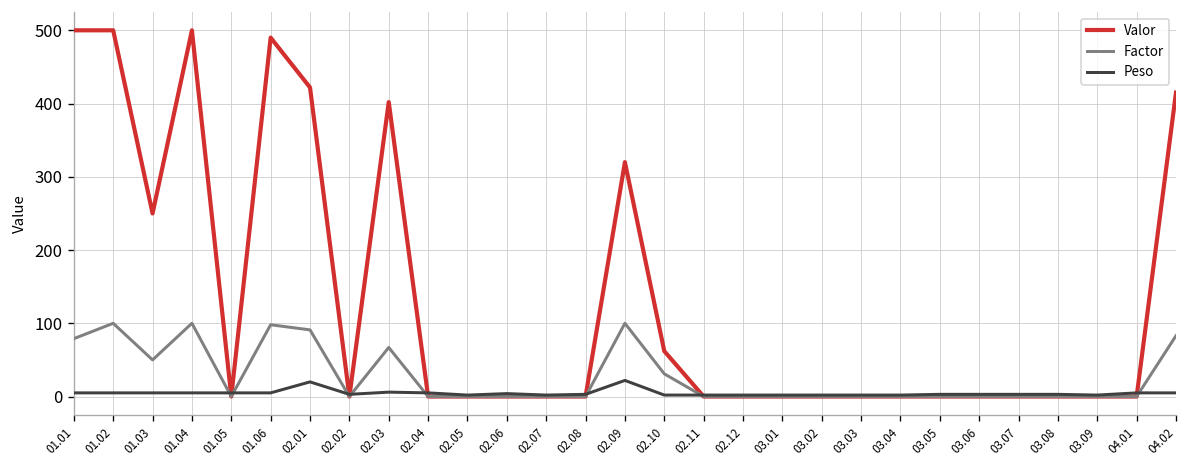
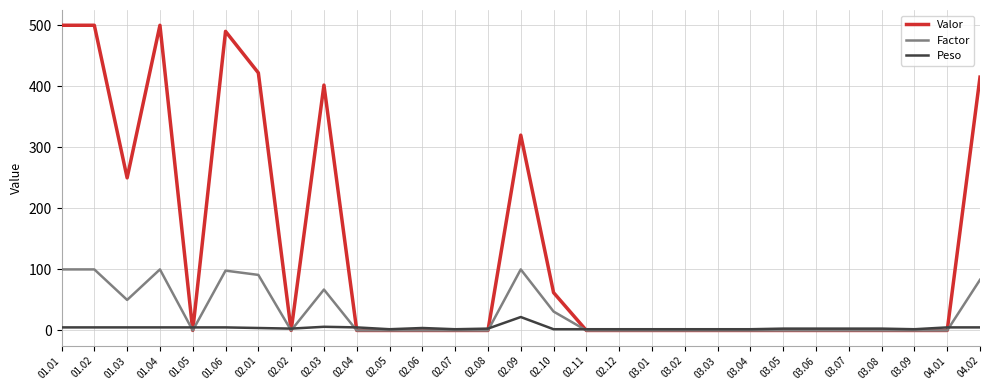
Factor, 01.01: 80 -> 100
Peso, 02.01: 20 -> 0
